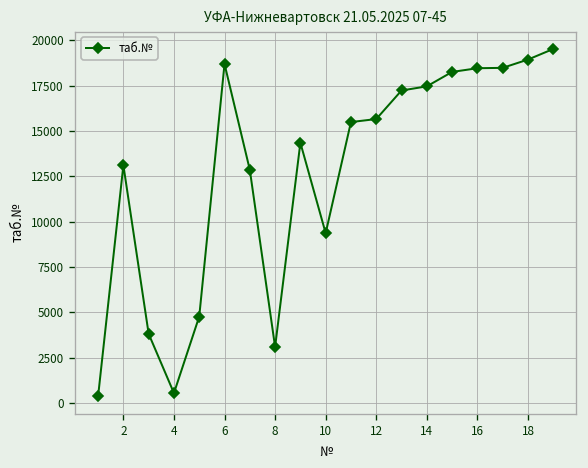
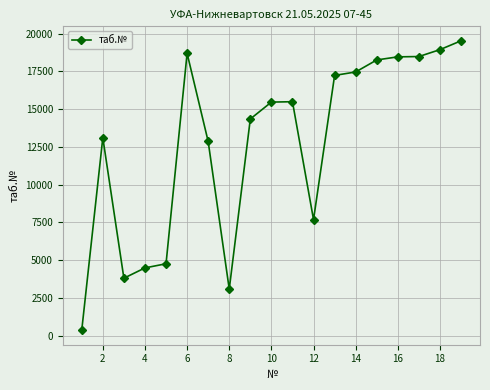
4: 500 -> 4500
10: 9400 -> 15500
12: 15700 -> 7700
